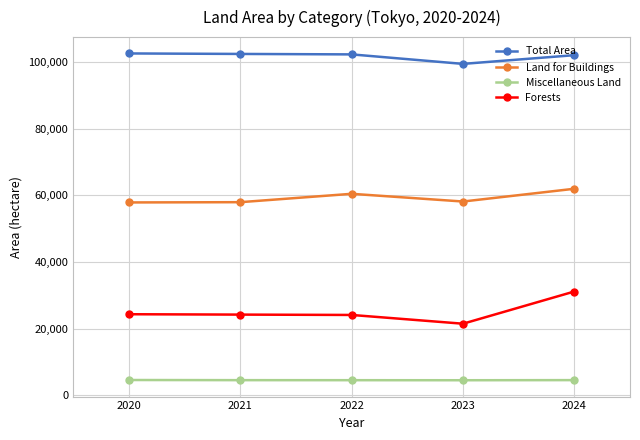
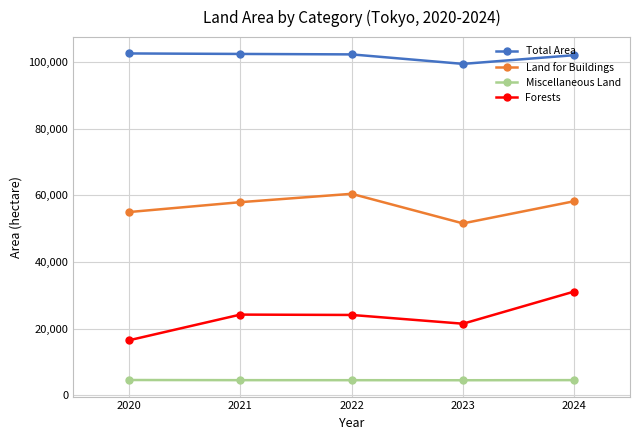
Land for Buildings, 2020: 58,000 -> 55,000
Forests, 2020: 24,000 -> 16,000
Land for Buildings, 2023: 58,000 -> 52,000
Land for Buildings, 2024: 62,000 -> 58,000
